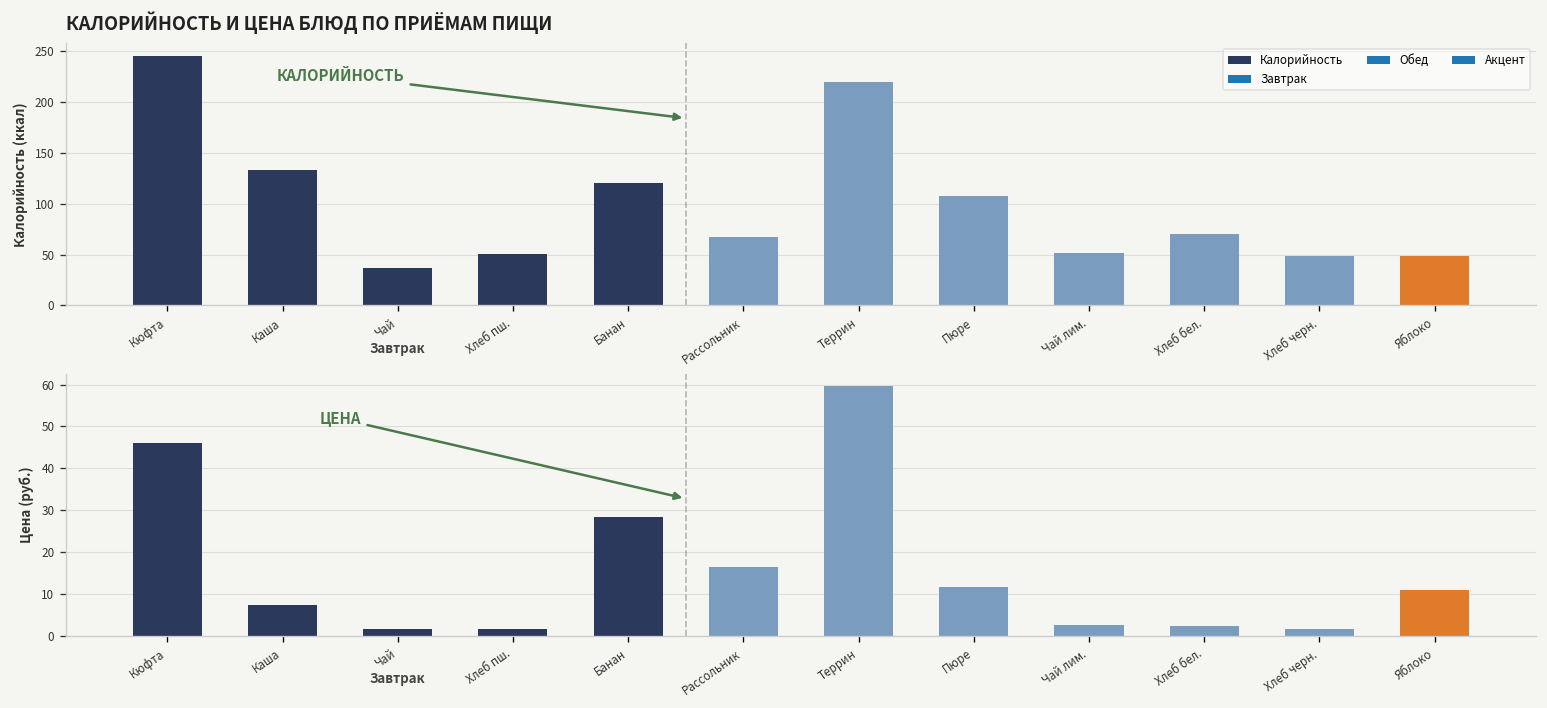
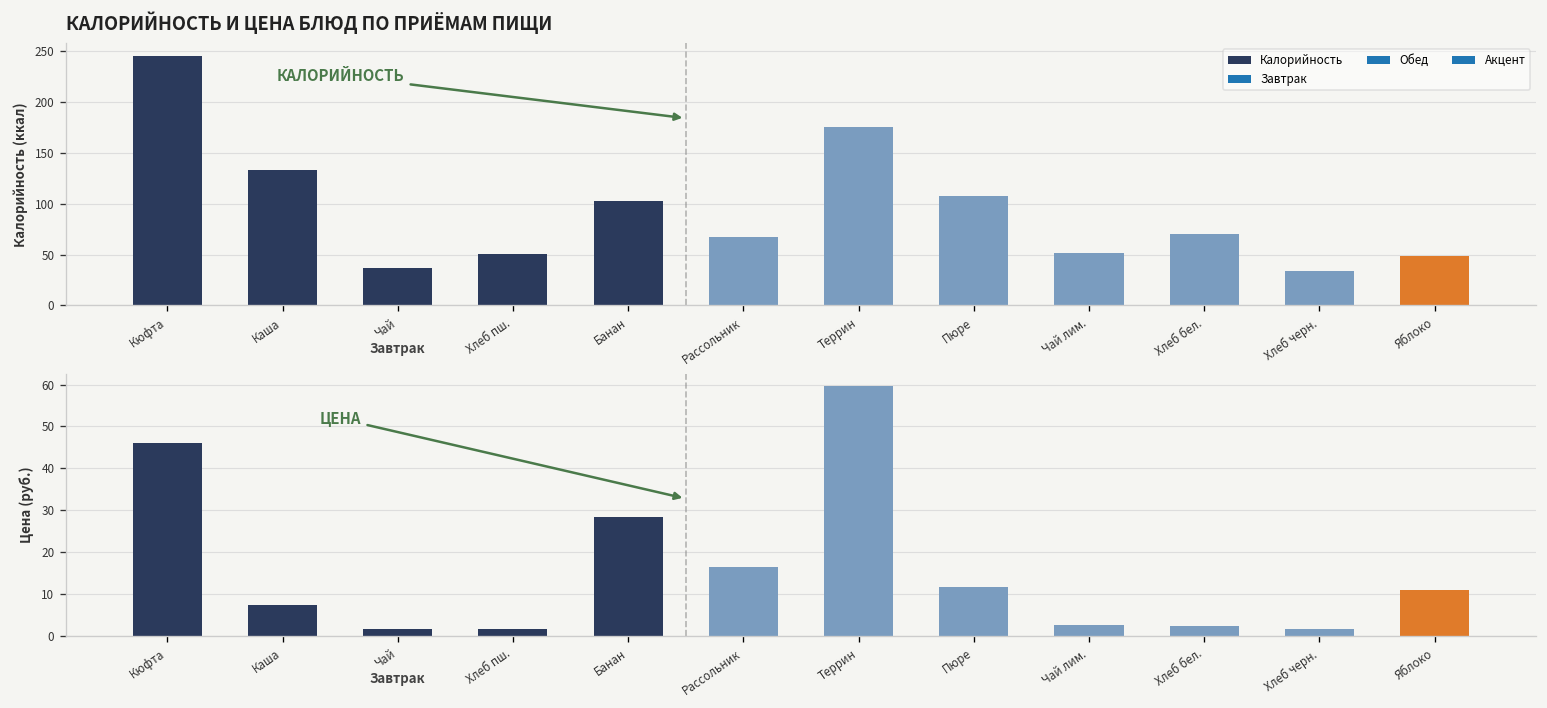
КАЛОРИЙНОСТЬ И ЦЕНА БЛЮД ПО ПРИЁМАМ ПИЩИ, Банан: 120 -> 100
КАЛОРИЙНОСТЬ И ЦЕНА БЛЮД ПО ПРИЁМАМ ПИЩИ, Террин: 220 -> 180
КАЛОРИЙНОСТЬ И ЦЕНА БЛЮД ПО ПРИЁМАМ ПИЩИ, Хлеб черн.: 50 -> 30
